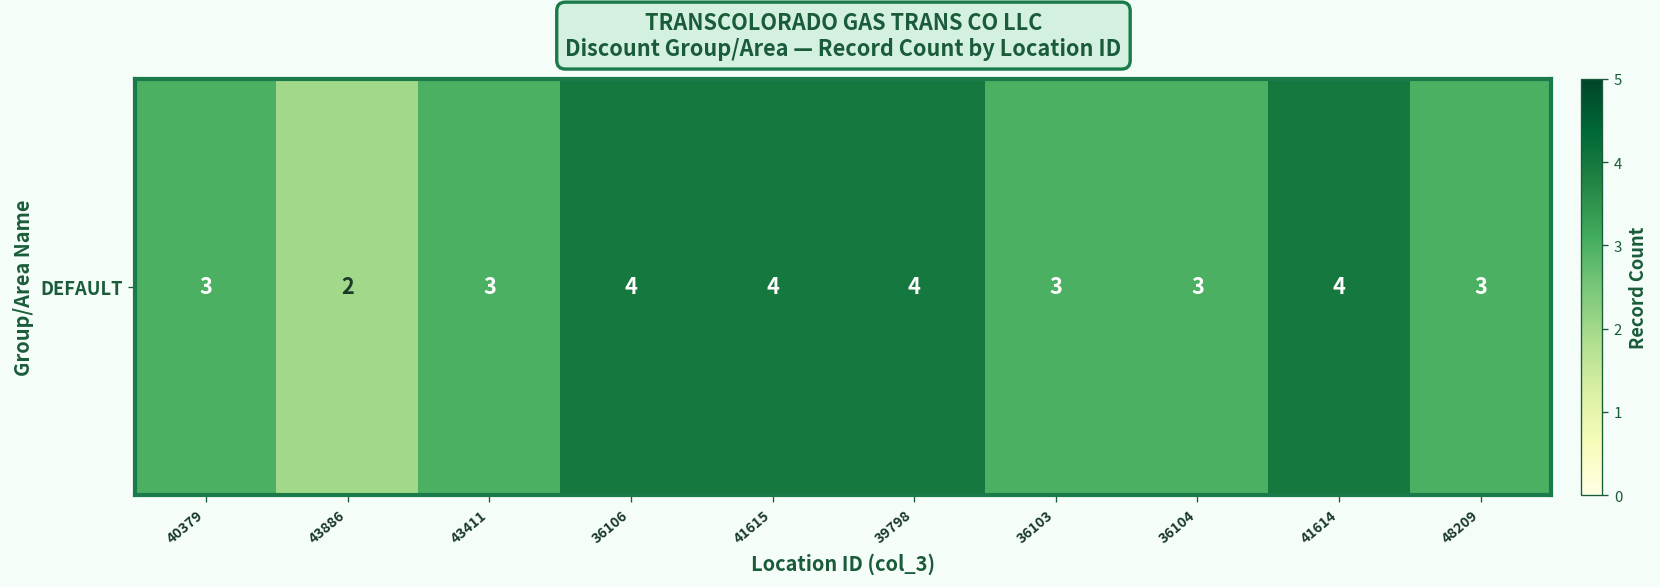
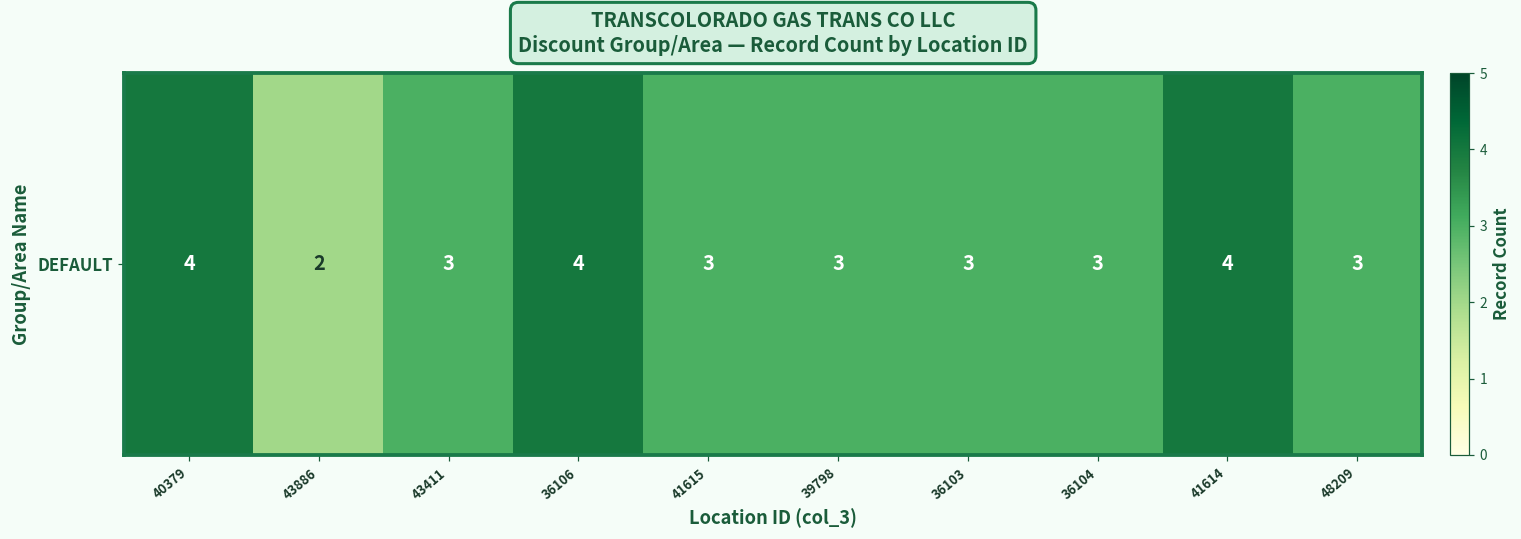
DEFAULT, 40379: 3 -> 4
DEFAULT, 41615: 4 -> 3
DEFAULT, 39798: 4 -> 3
